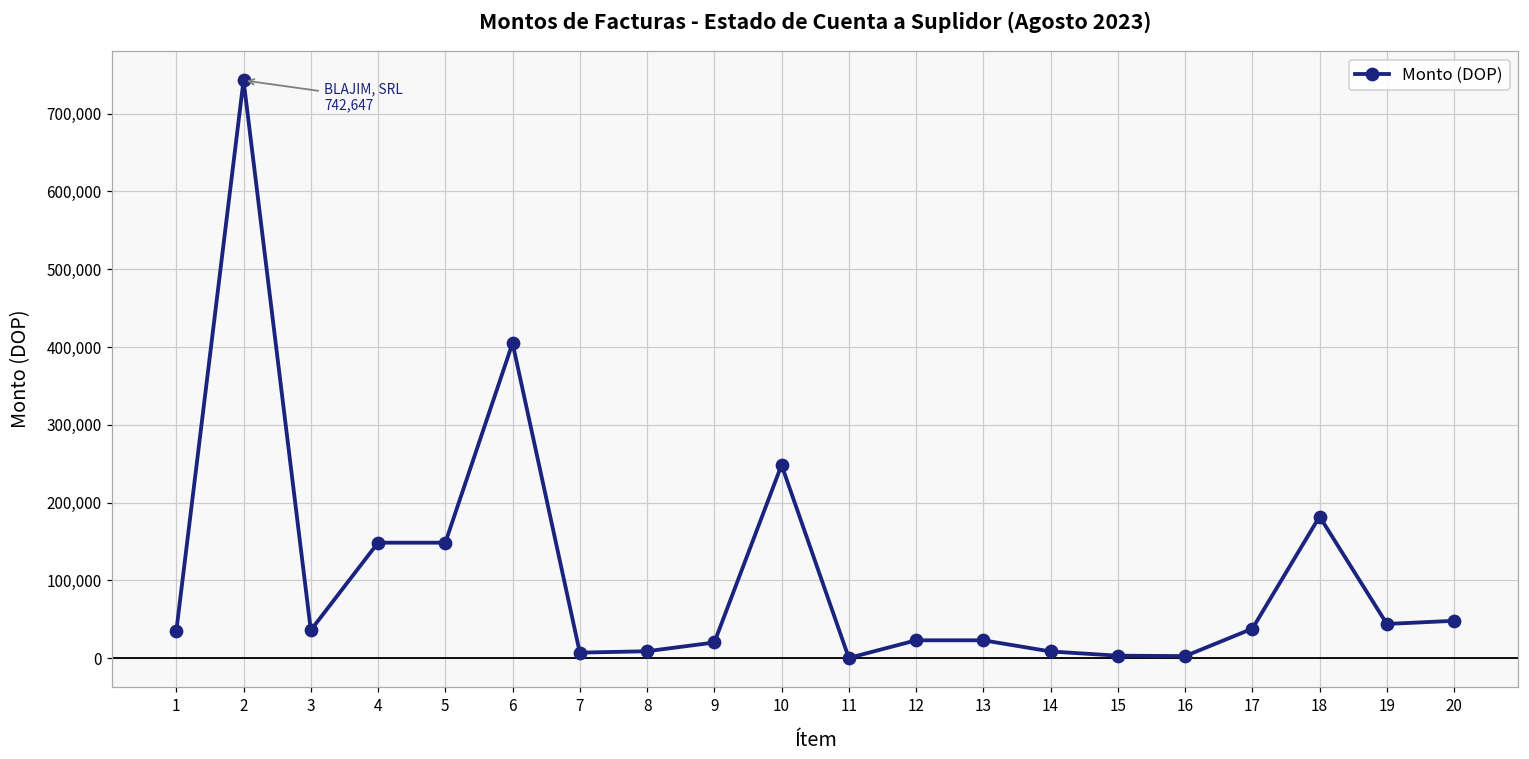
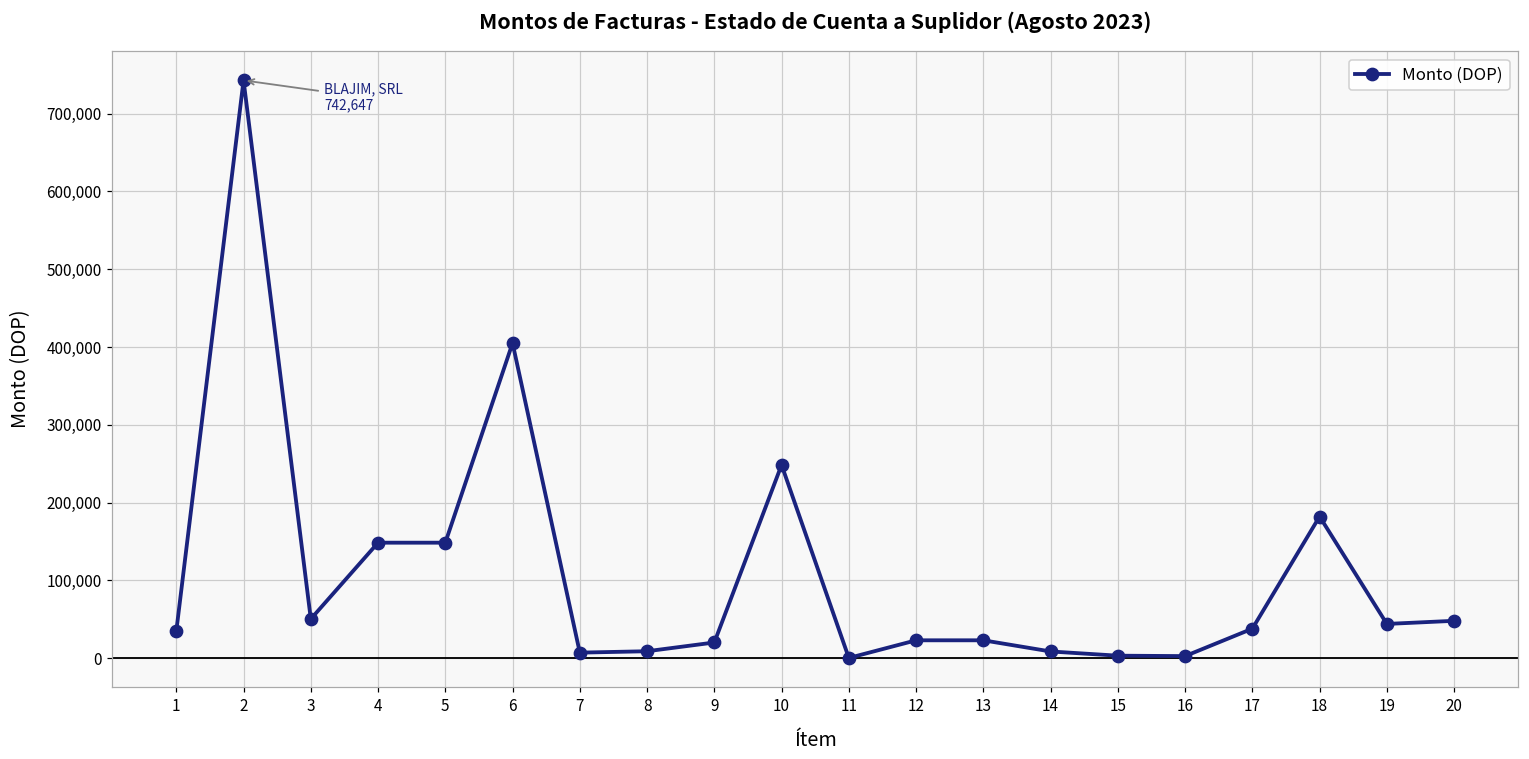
3: 40,000 -> 50,000
